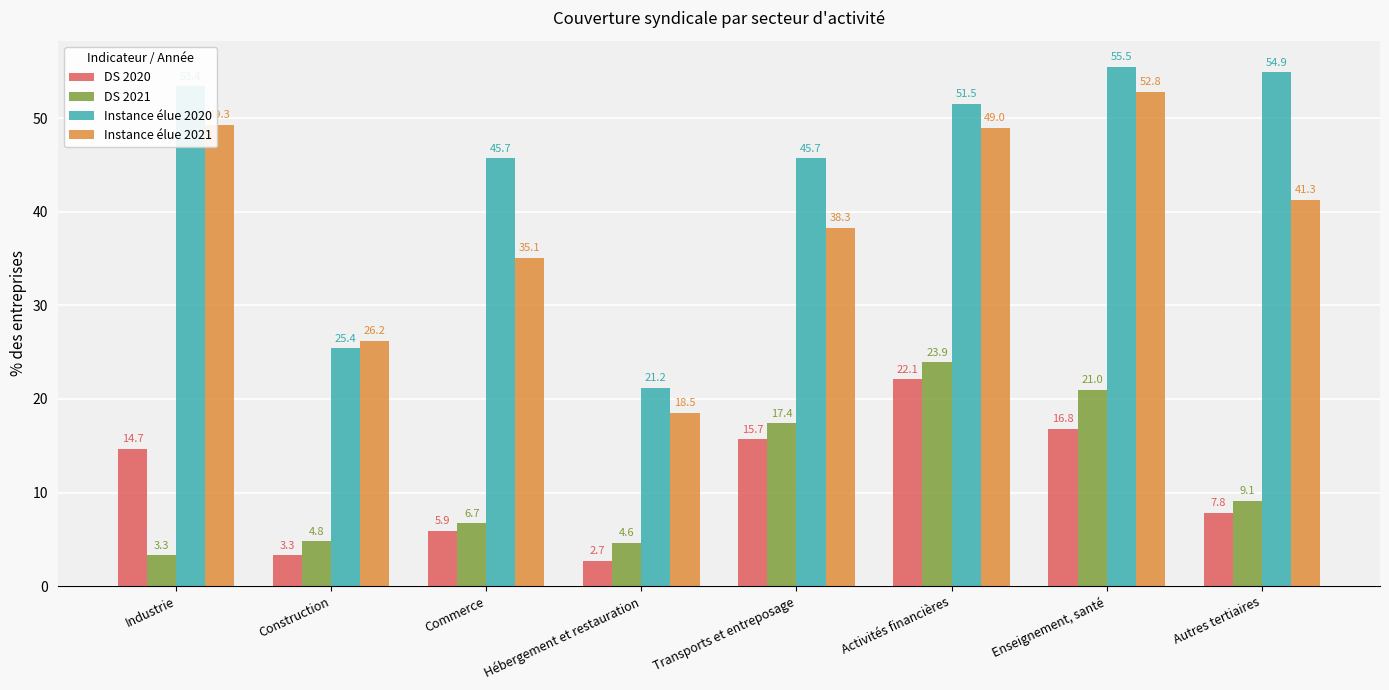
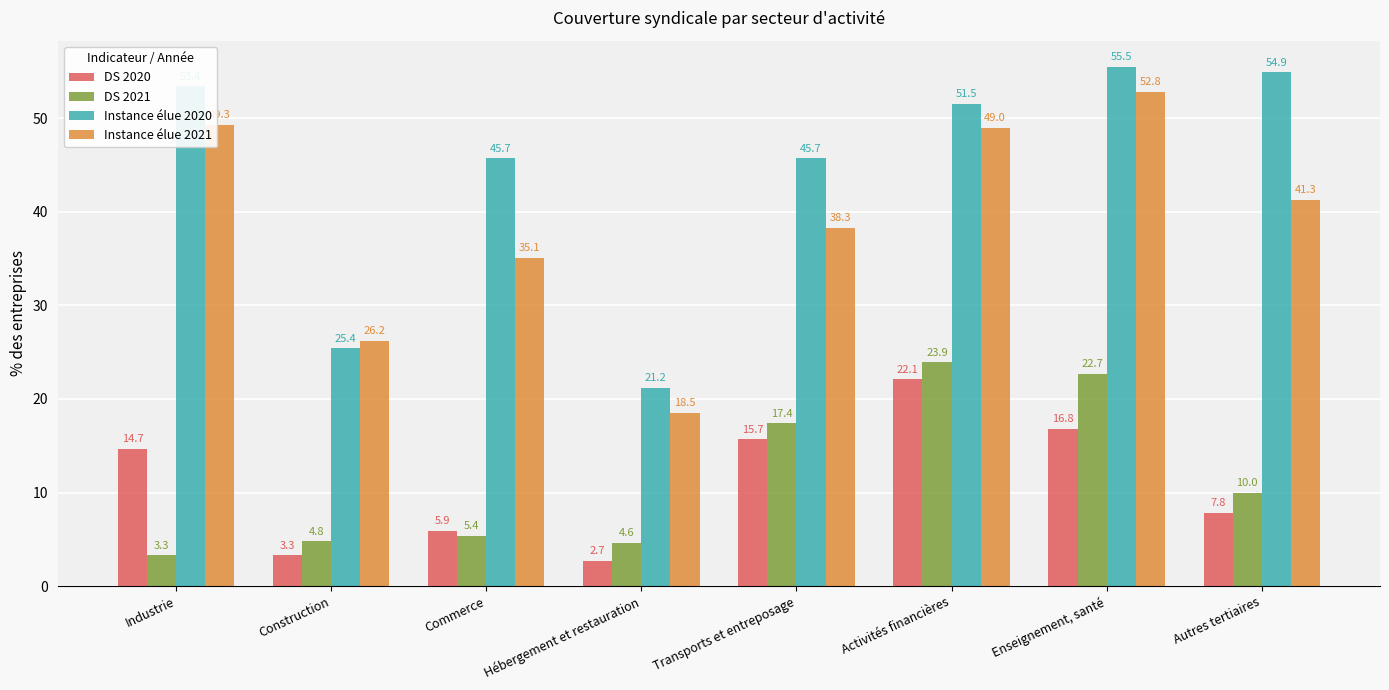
DS 2021, Commerce: 6.7 -> 5.4
DS 2021, Enseignement, santé: 21.0 -> 22.7
DS 2021, Autres tertiaires: 9.1 -> 10.0
